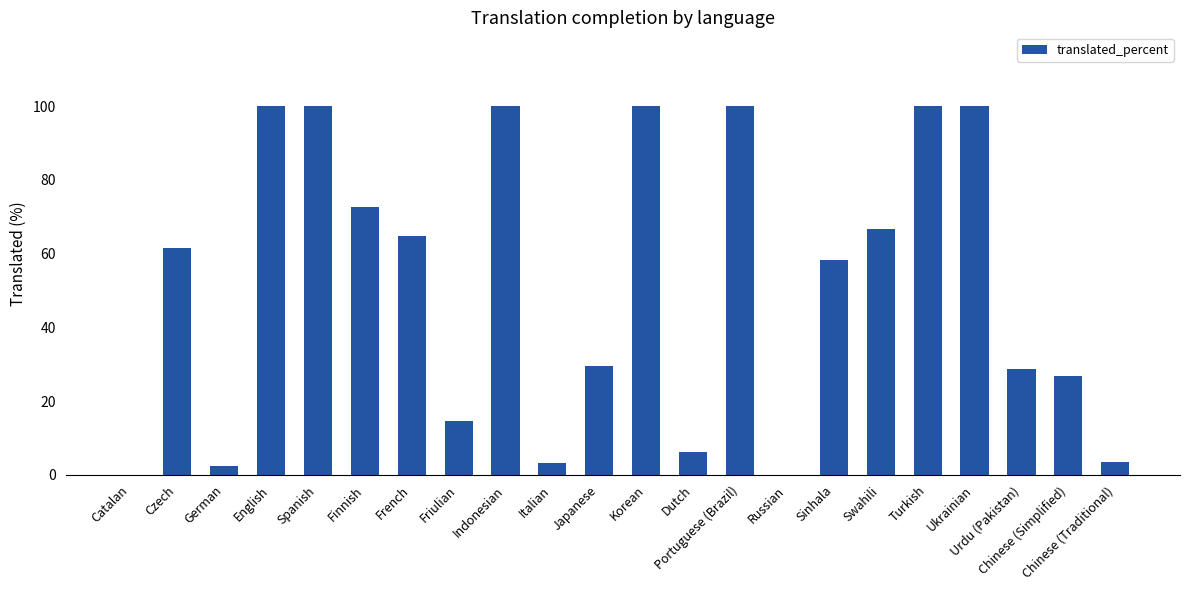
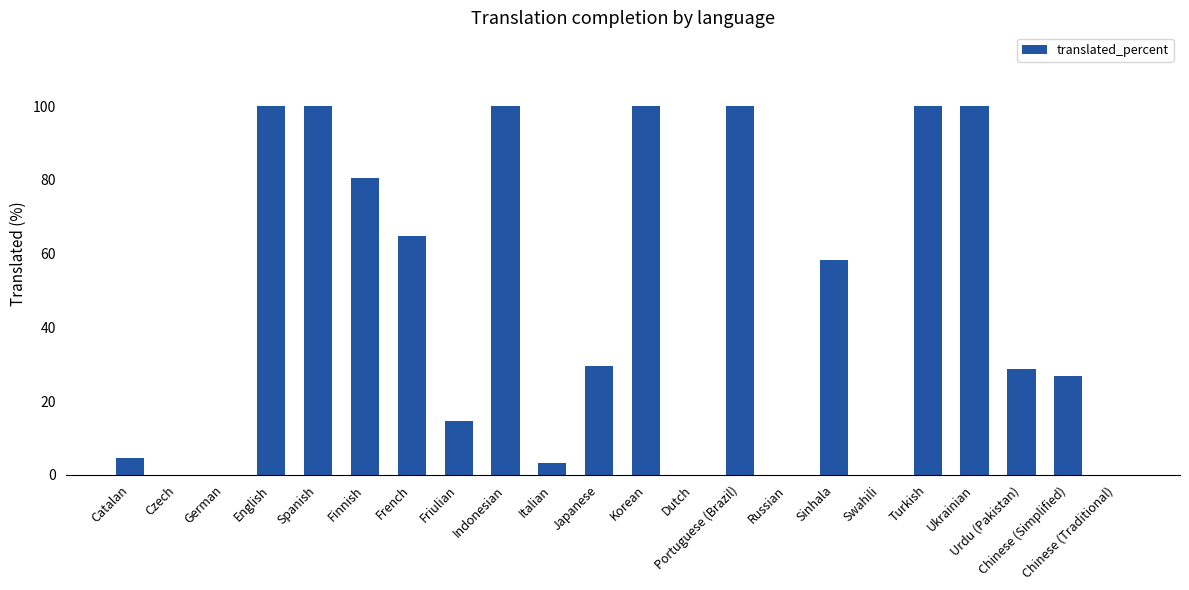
Catalan: 0 -> 5
Czech: 61 -> 0
German: 3 -> 0
Finnish: 73 -> 81
Dutch: 6 -> 0
Swahili: 67 -> 0
Chinese (Traditional): 3 -> 0
